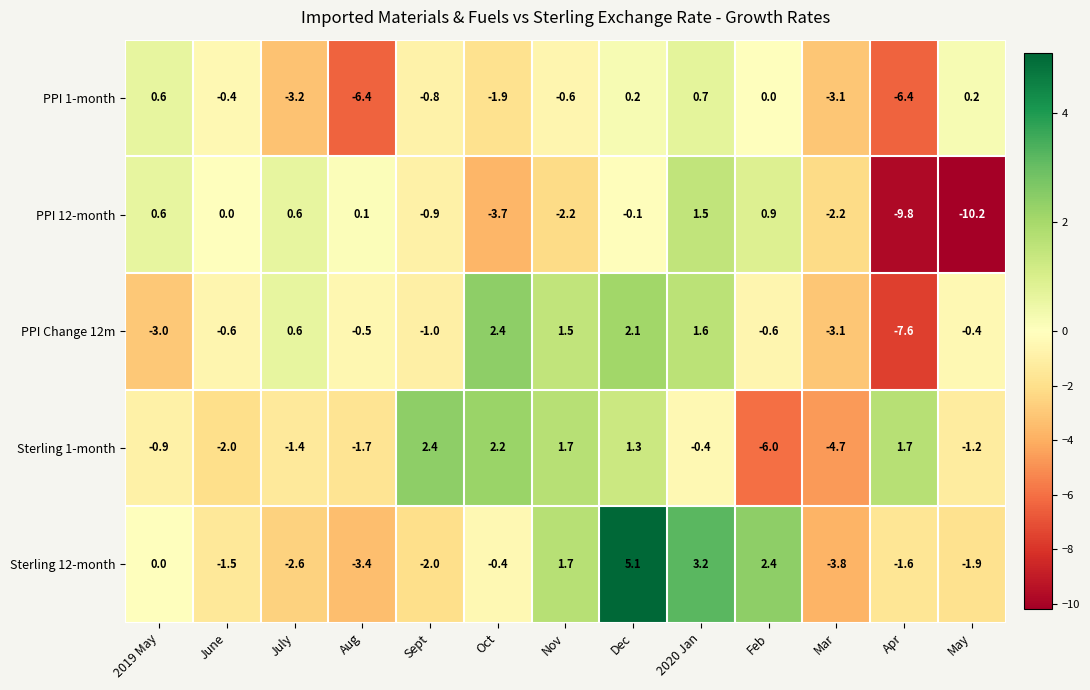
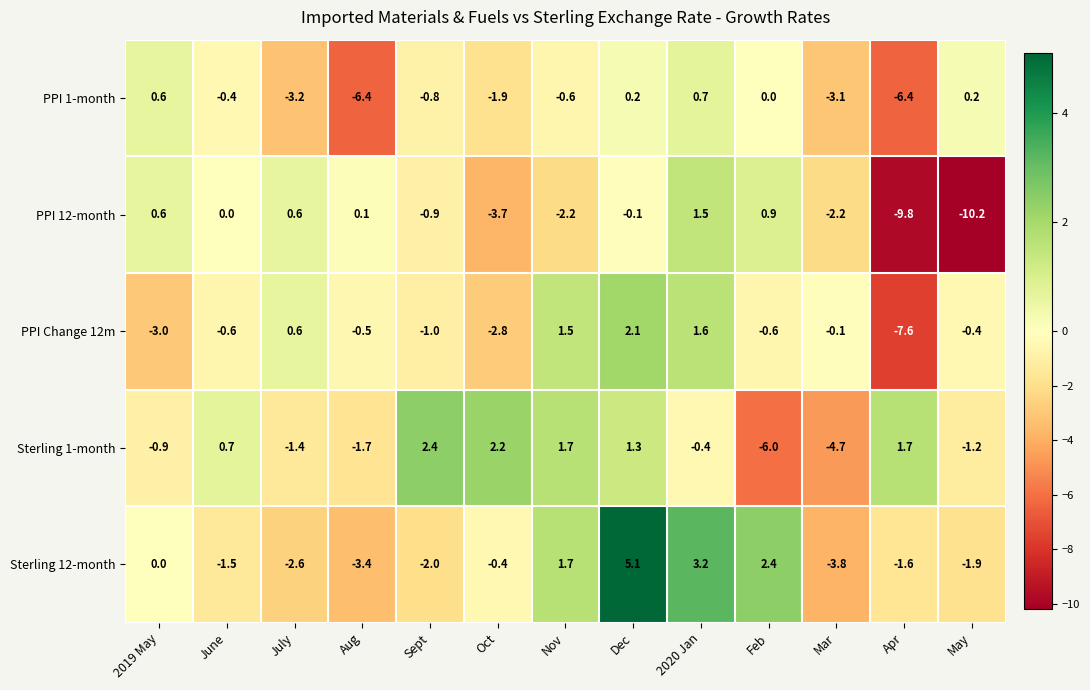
PPI Change 12m, Oct: 2.4 -> -2.8
PPI Change 12m, Mar: -3.1 -> -0.1
Sterling 1-month, June: -2.0 -> 0.7
